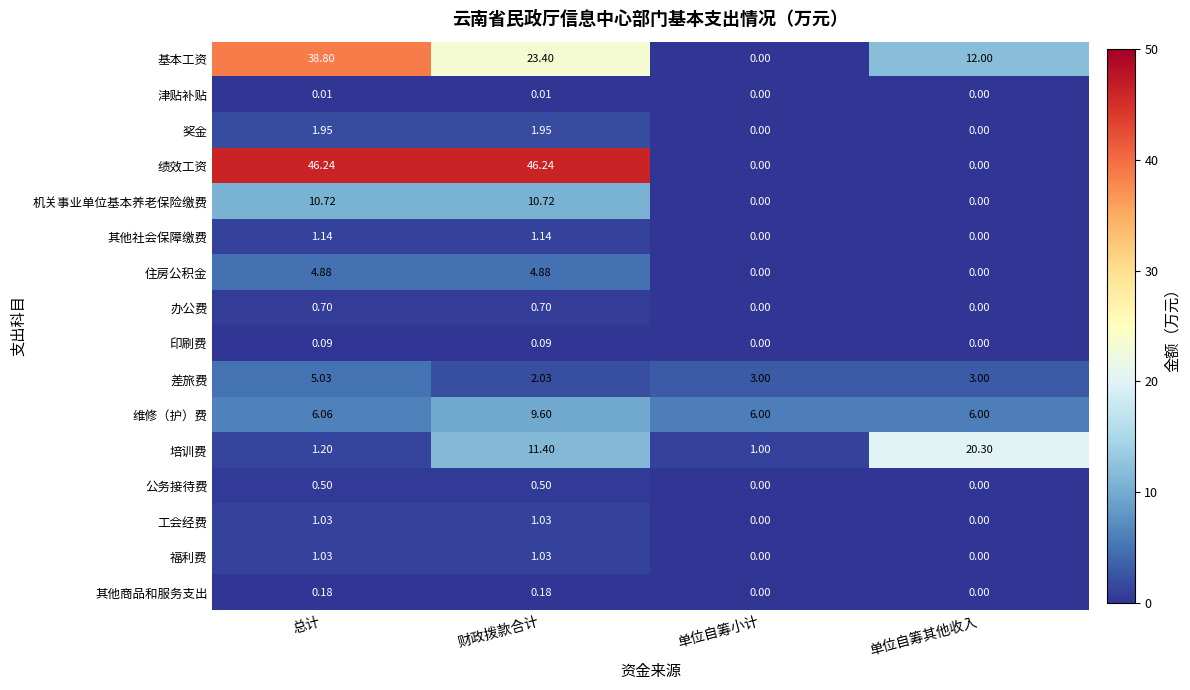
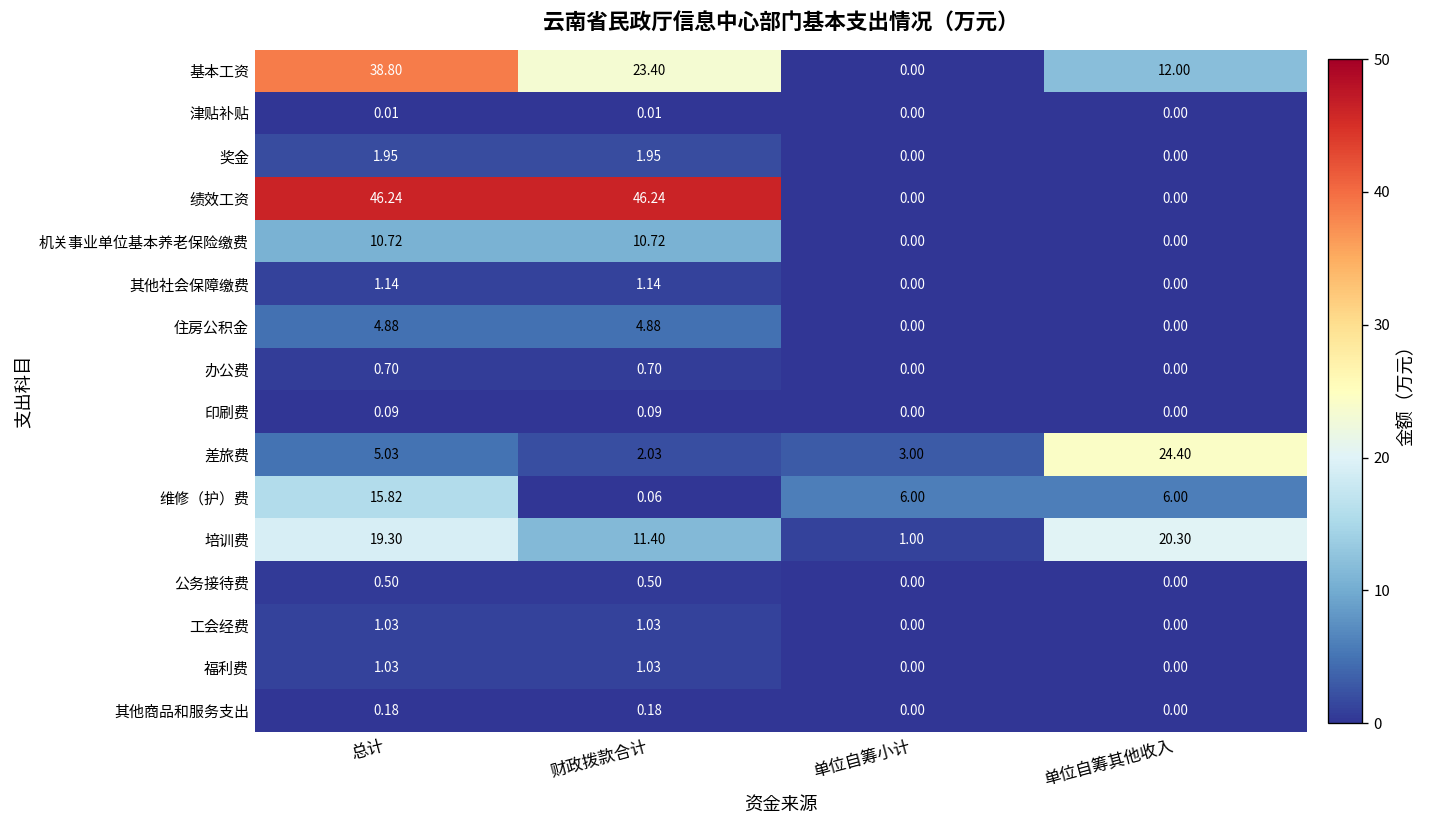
差旅费, 单位自筹其他收入: 3.00 -> 24.40
维修（护）费, 总计: 6.06 -> 15.82
维修（护）费, 财政拨款合计: 9.60 -> 0.06
培训费, 总计: 1.20 -> 19.30
